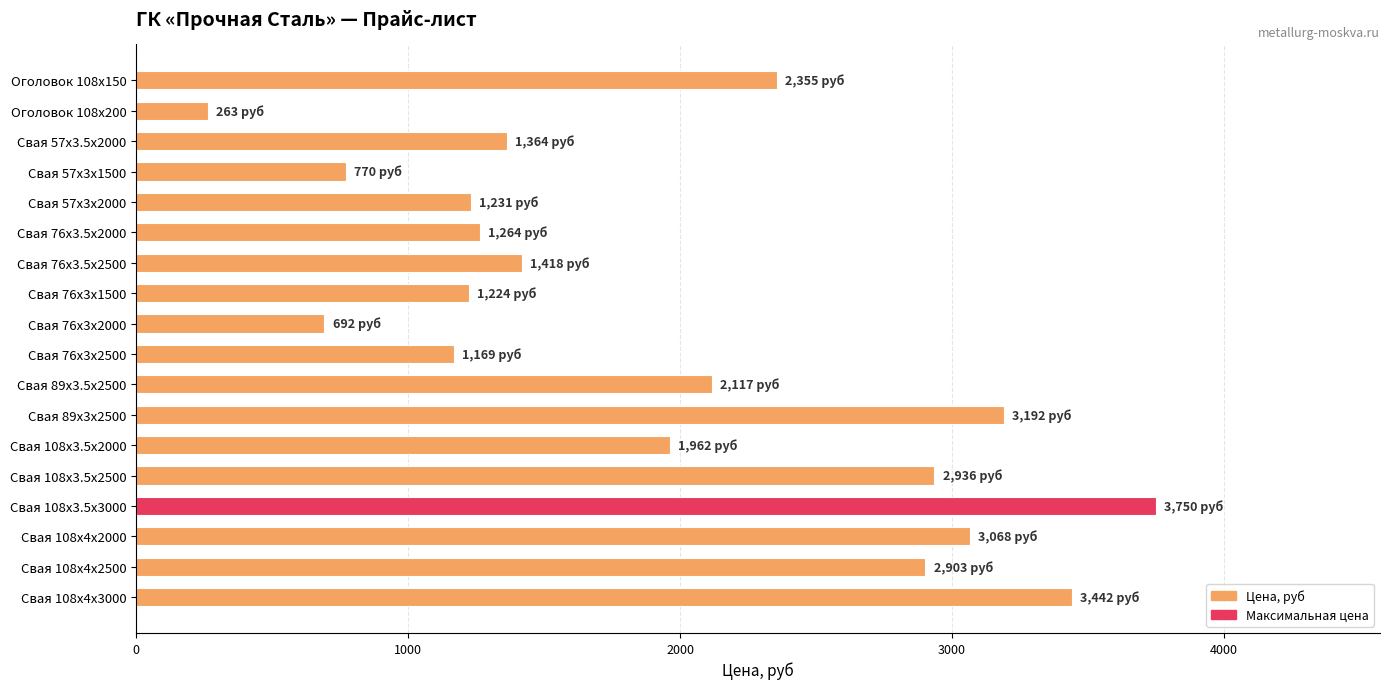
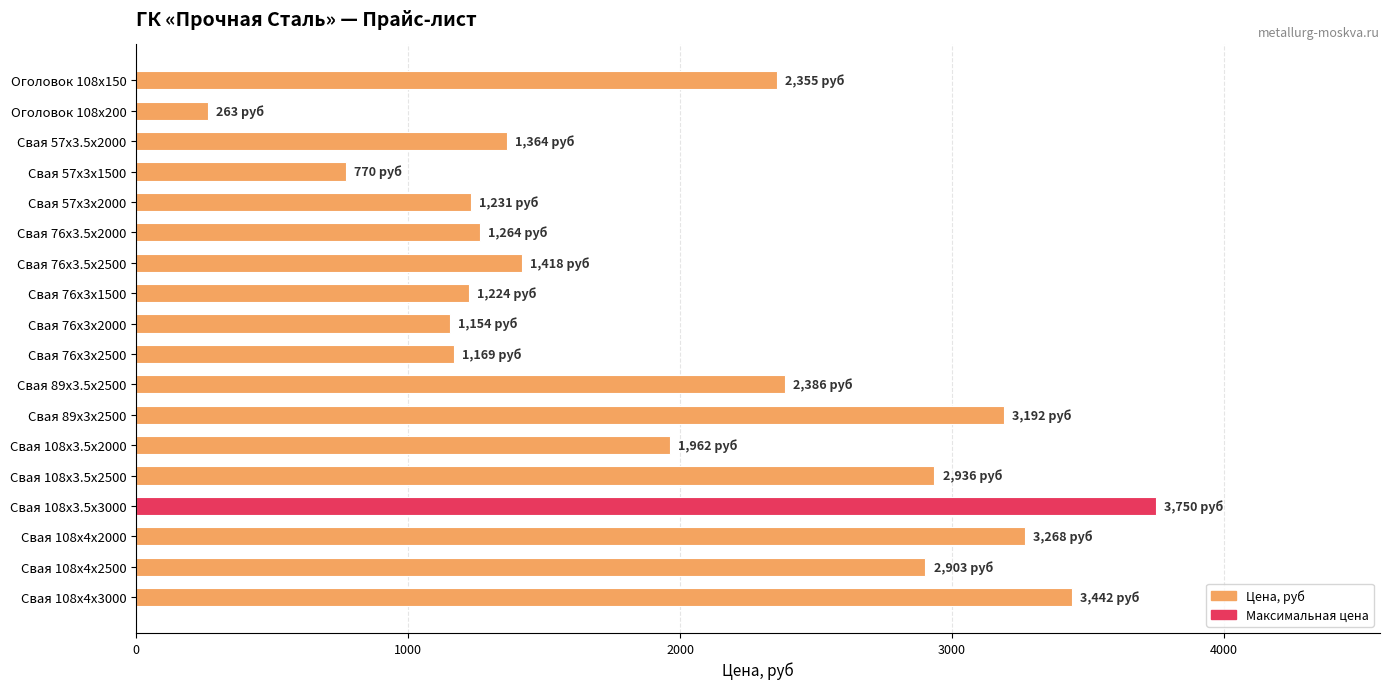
Свая 76x3х2000: 692 -> 1,154
Свая 89x3.5х2500: 2,117 -> 2,386
Свая 108x4х2000: 3,068 -> 3,268
